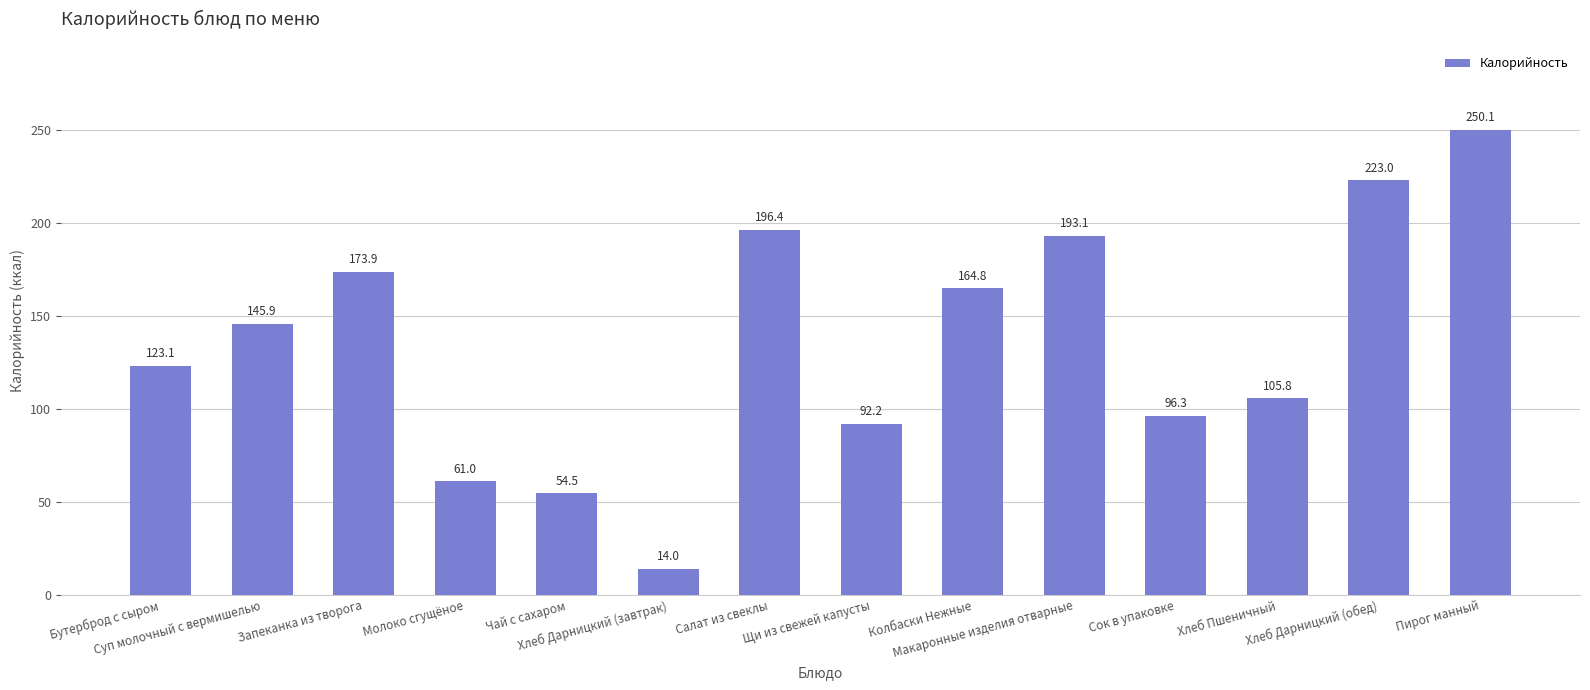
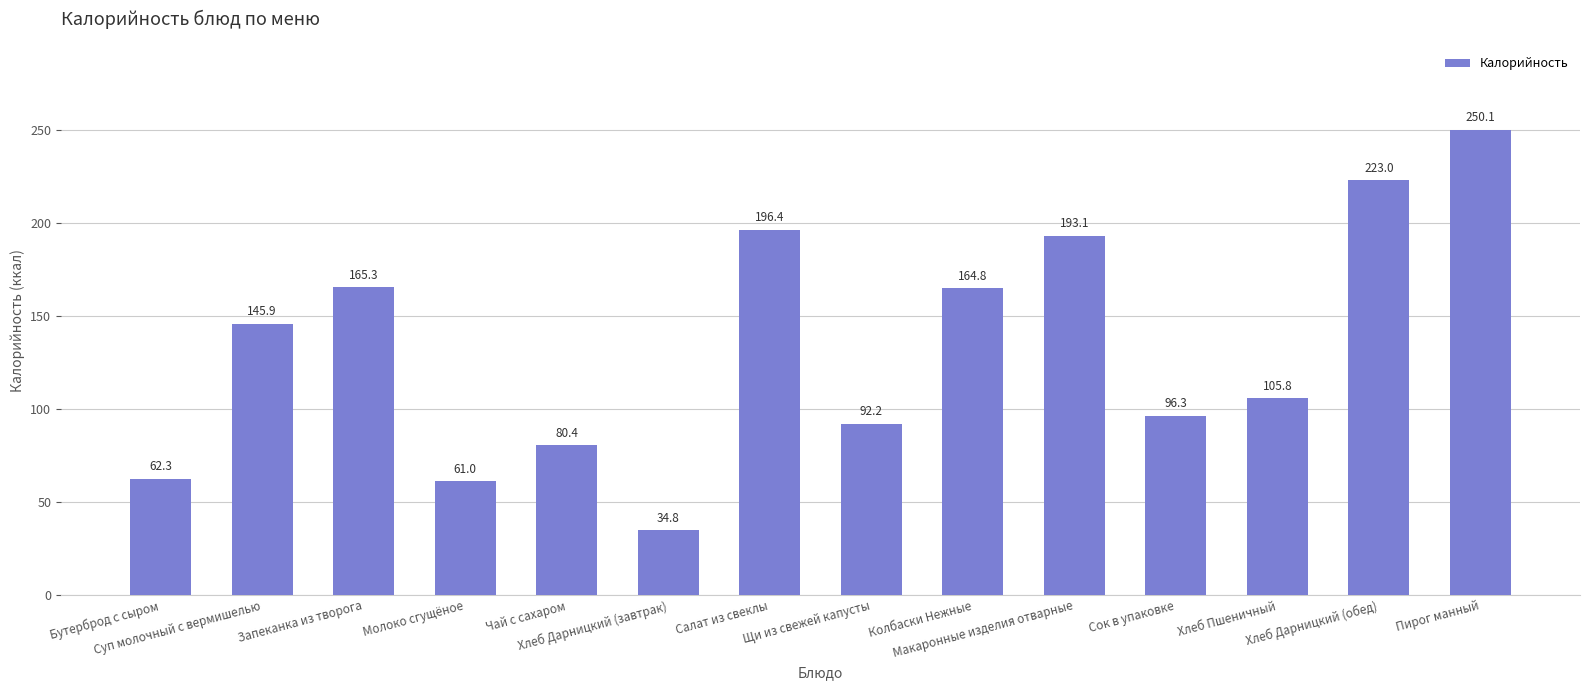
Бутерброд с сыром: 123.1 -> 62.3
Запеканка из творога: 173.9 -> 165.3
Чай с сахаром: 54.5 -> 80.4
Хлеб Дарницкий (завтрак): 14.0 -> 34.8
